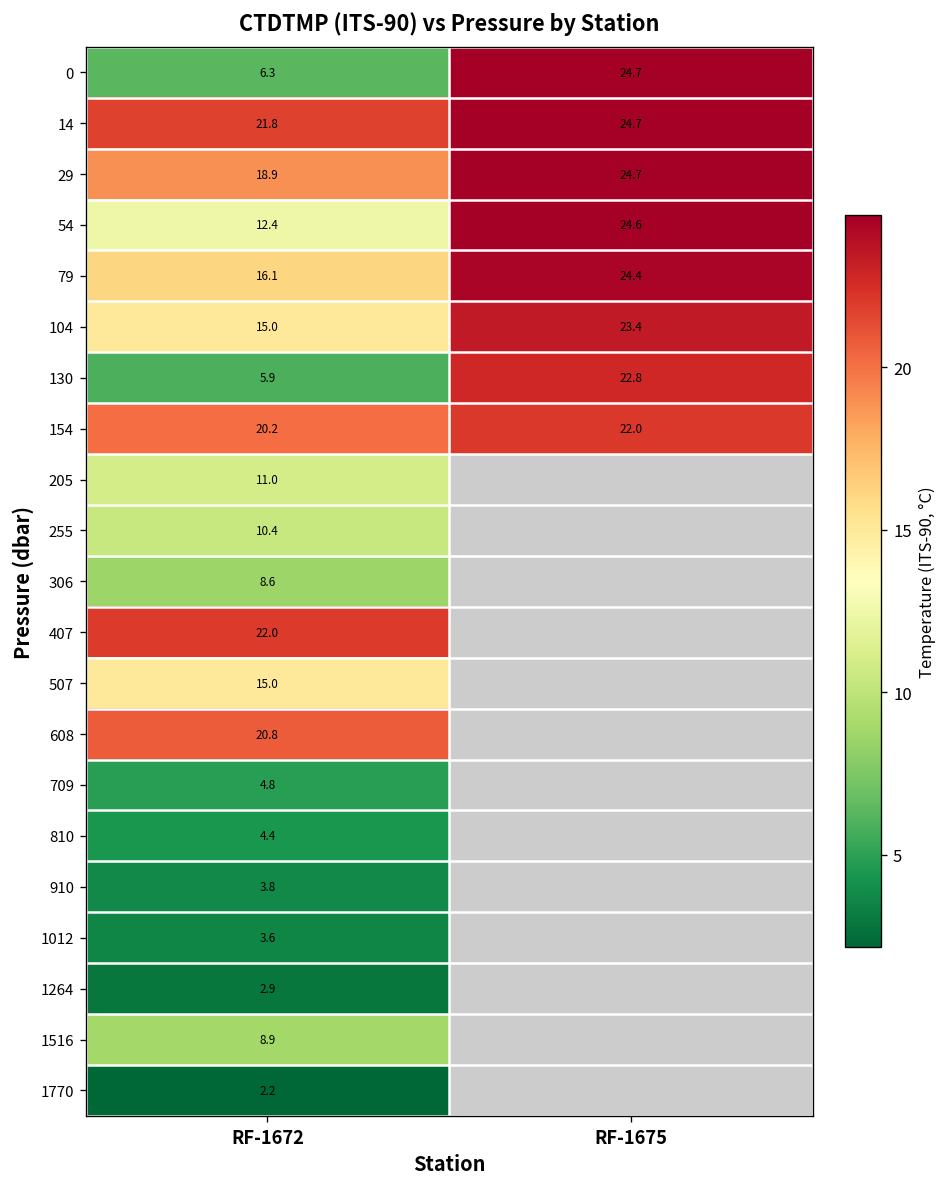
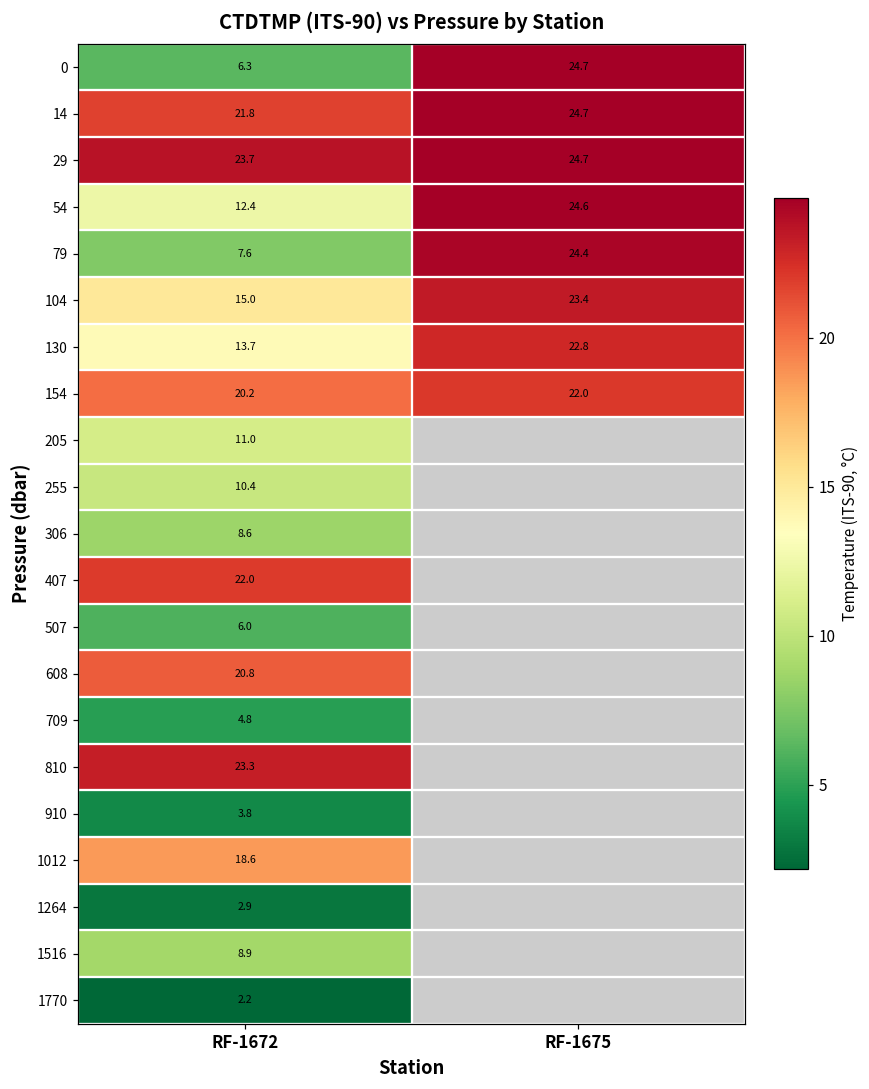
29, RF-1672: 18.9 -> 23.7
79, RF-1672: 16.1 -> 7.6
130, RF-1672: 5.9 -> 13.7
507, RF-1672: 15.0 -> 6.0
810, RF-1672: 4.4 -> 23.3
1012, RF-1672: 3.6 -> 18.6
